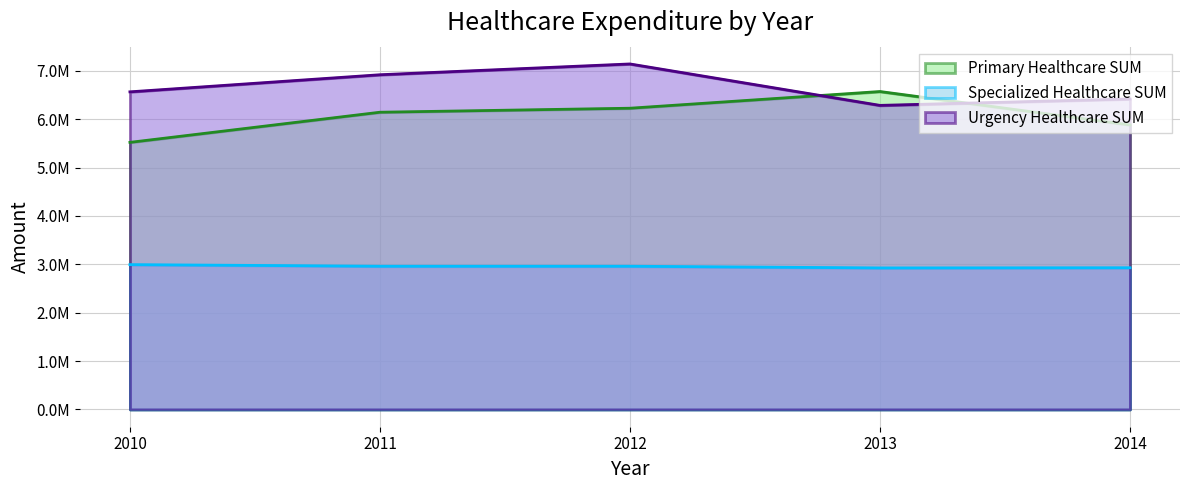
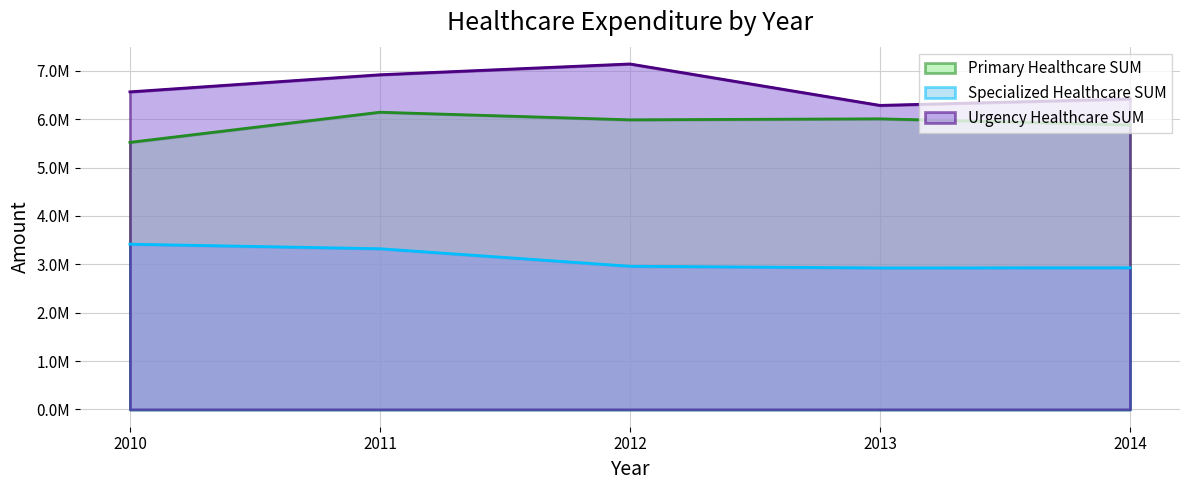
Specialized Healthcare SUM, 2010: 3000000 -> 3400000
Specialized Healthcare SUM, 2011: 3000000 -> 3300000
Primary Healthcare SUM, 2012: 6200000 -> 6000000
Primary Healthcare SUM, 2013: 6600000 -> 6000000
